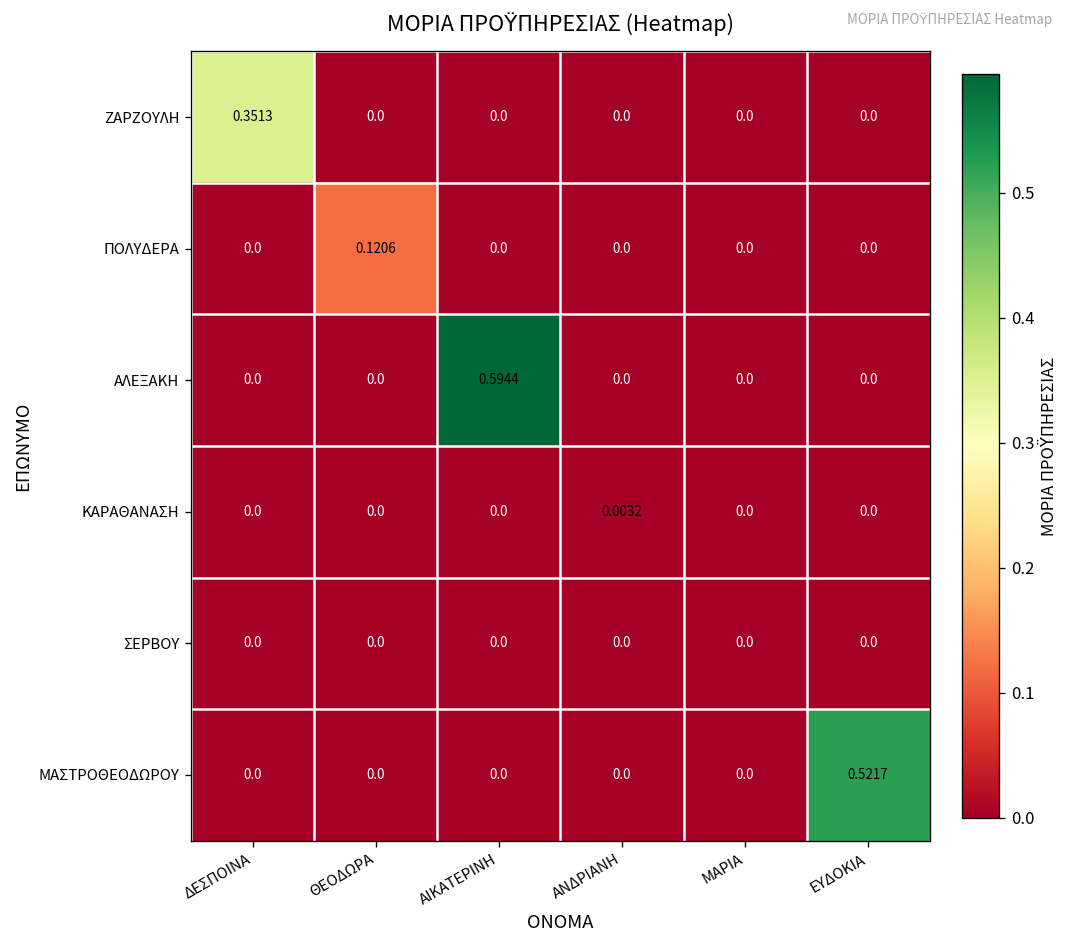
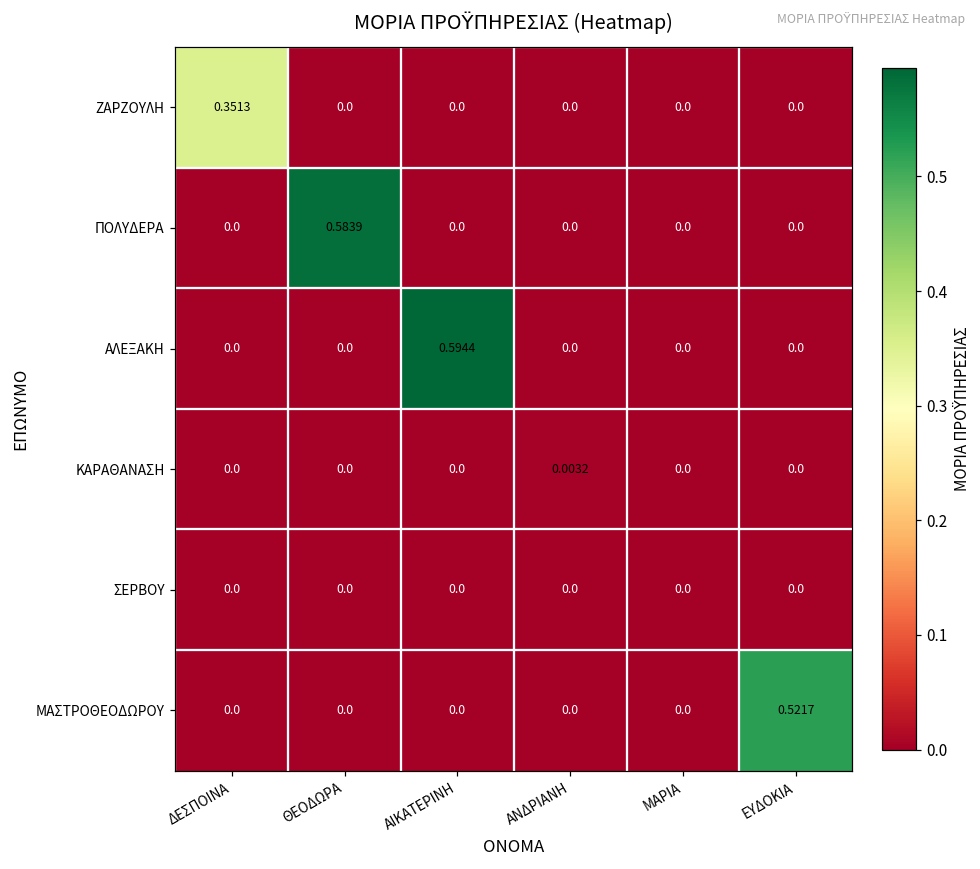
ΠΟΛΥΔΕΡΑ, ΘΕΟΔΩΡΑ: 0.1206 -> 0.5839
